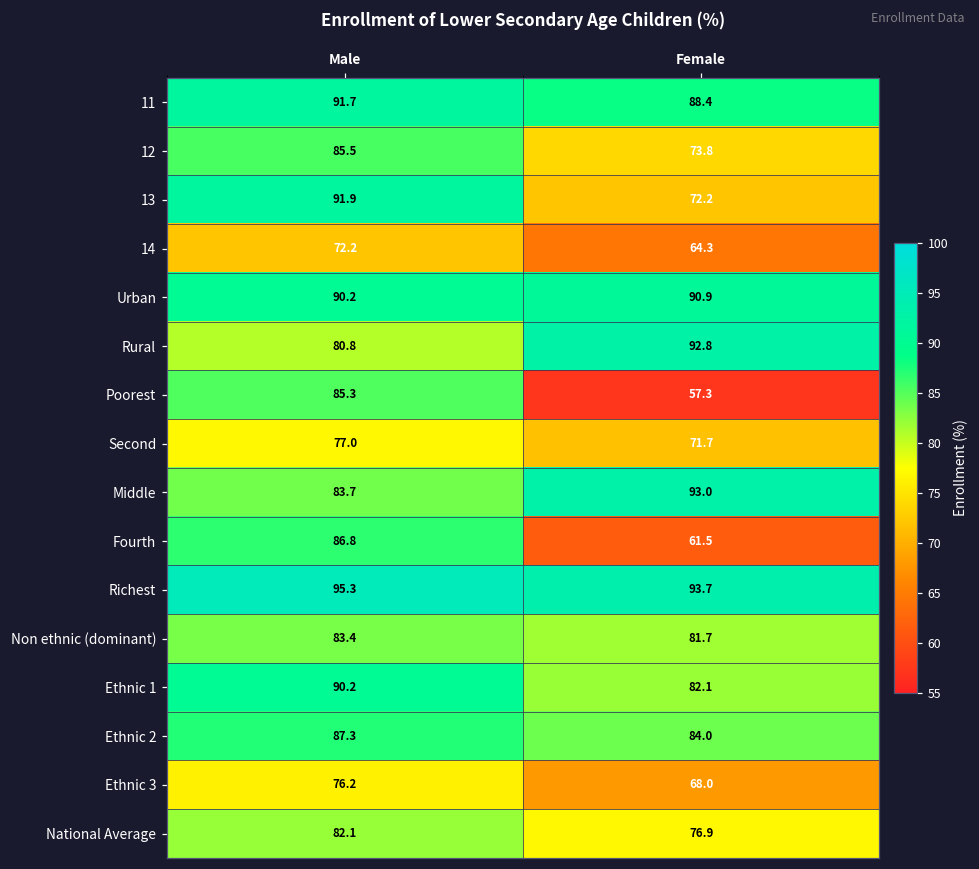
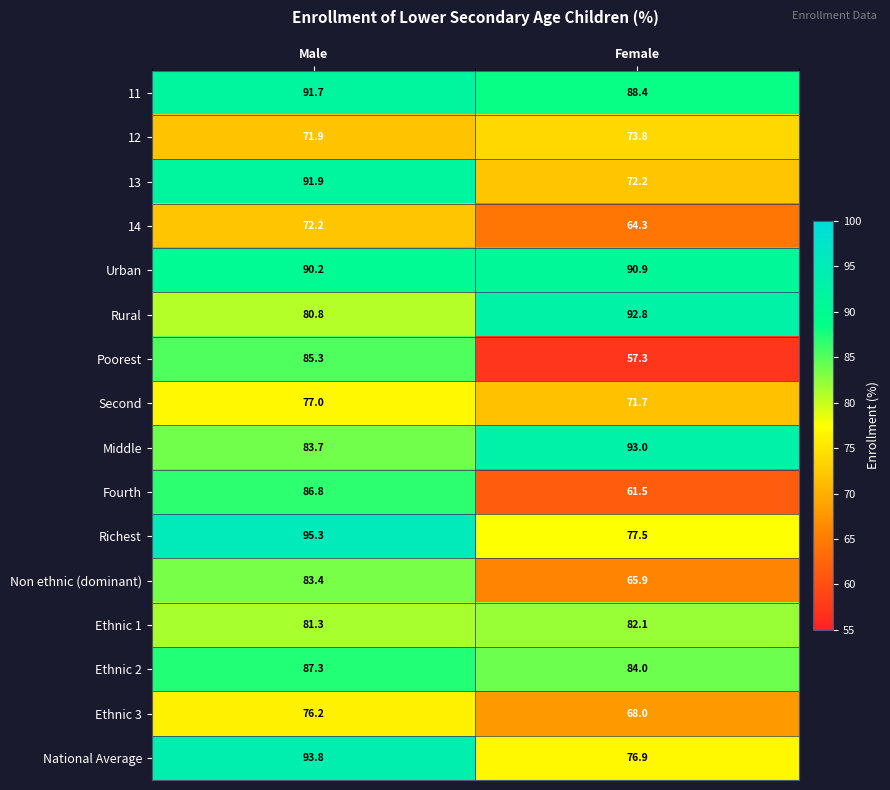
12, Male: 85.5 -> 71.9
Richest, Female: 93.7 -> 77.5
Non ethnic (dominant), Female: 81.7 -> 65.9
Ethnic 1, Male: 90.2 -> 81.3
National Average, Male: 82.1 -> 93.8
